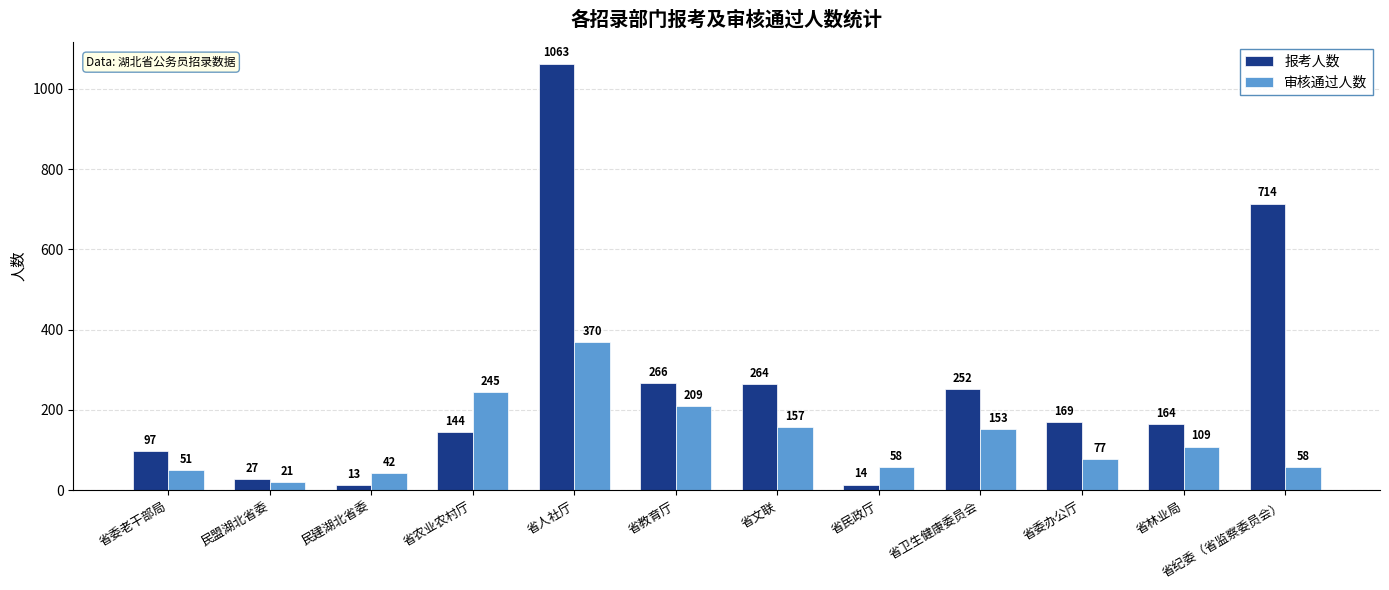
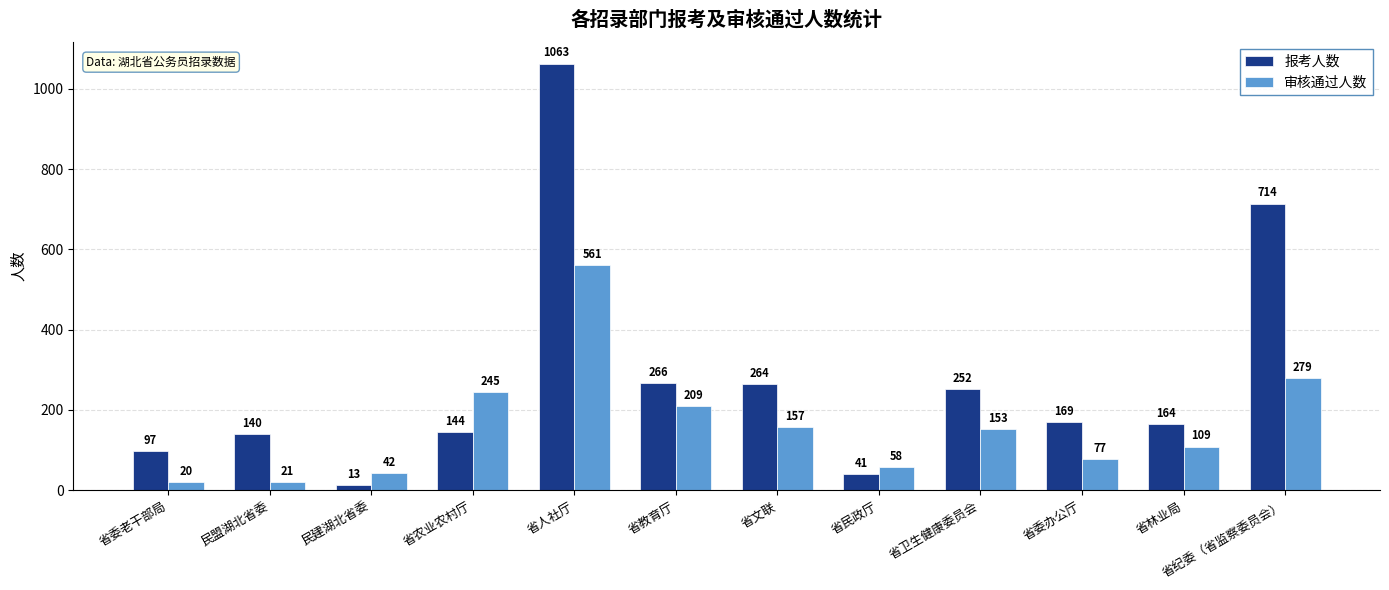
审核通过人数, 省委老干部局: 51 -> 20
报考人数, 民盟湖北省委: 27 -> 140
审核通过人数, 省人社厅: 370 -> 561
报考人数, 省民政厅: 14 -> 41
审核通过人数, 省纪委（省监察委员会）: 58 -> 279
